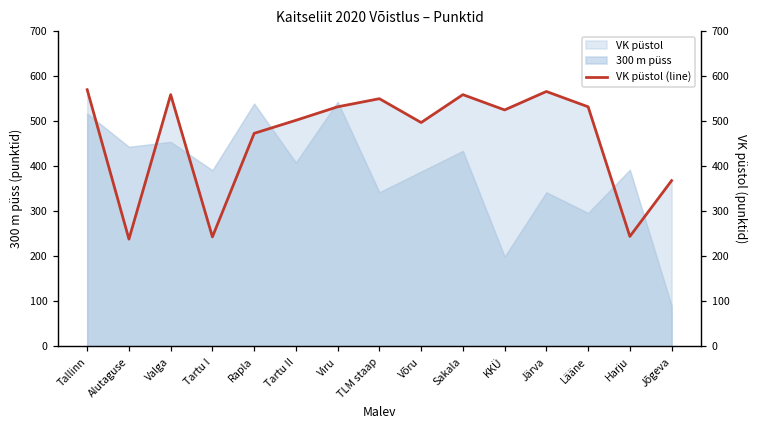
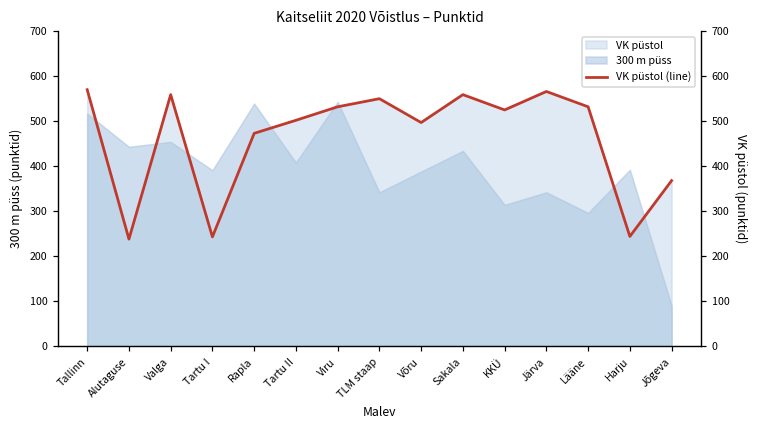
300 m püss, KKÜ: 200 -> 310
